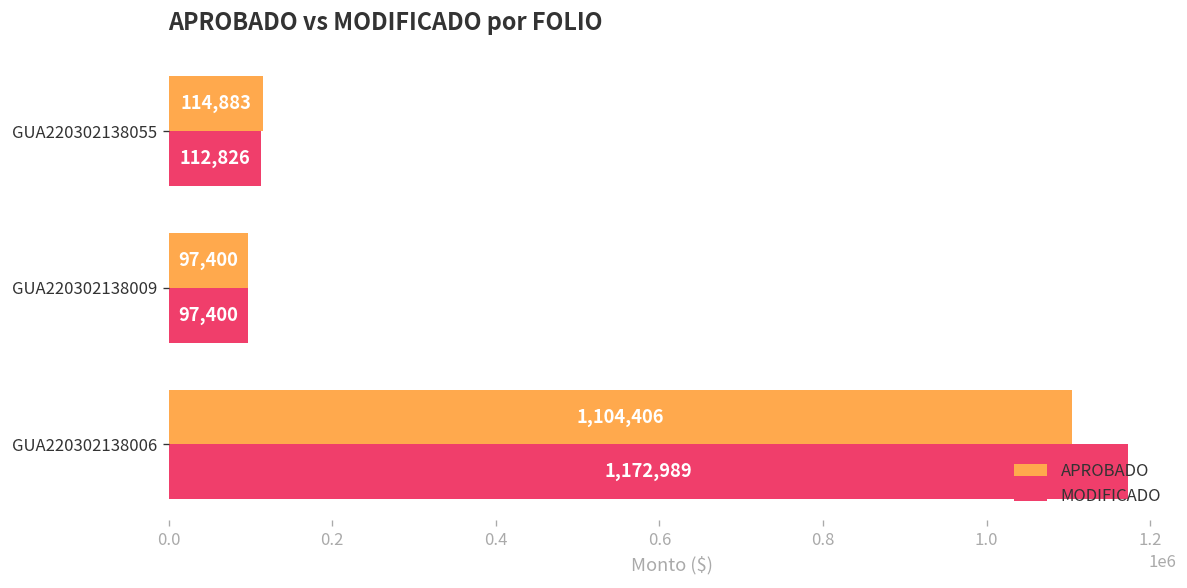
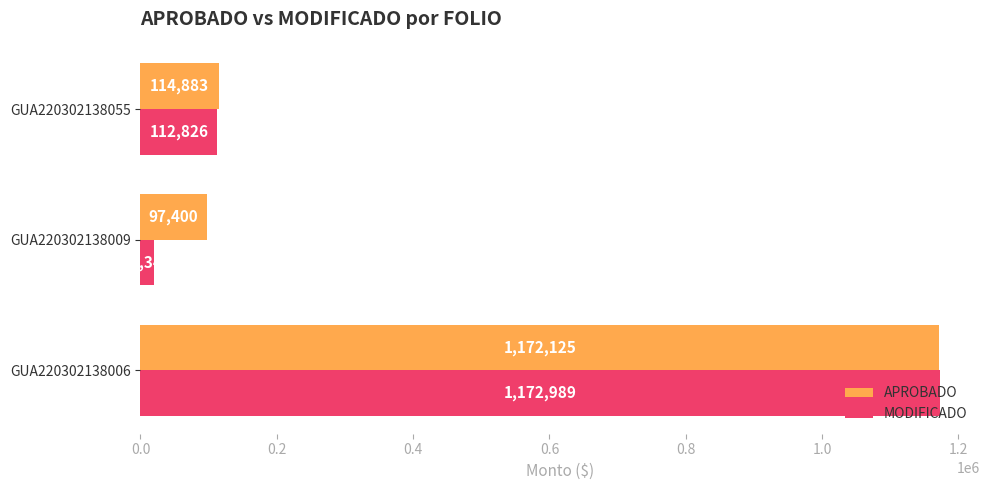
MODIFICADO, GUA220302138009: 100000 -> 20000
APROBADO, GUA220302138006: 1,104,406 -> 1,172,125
